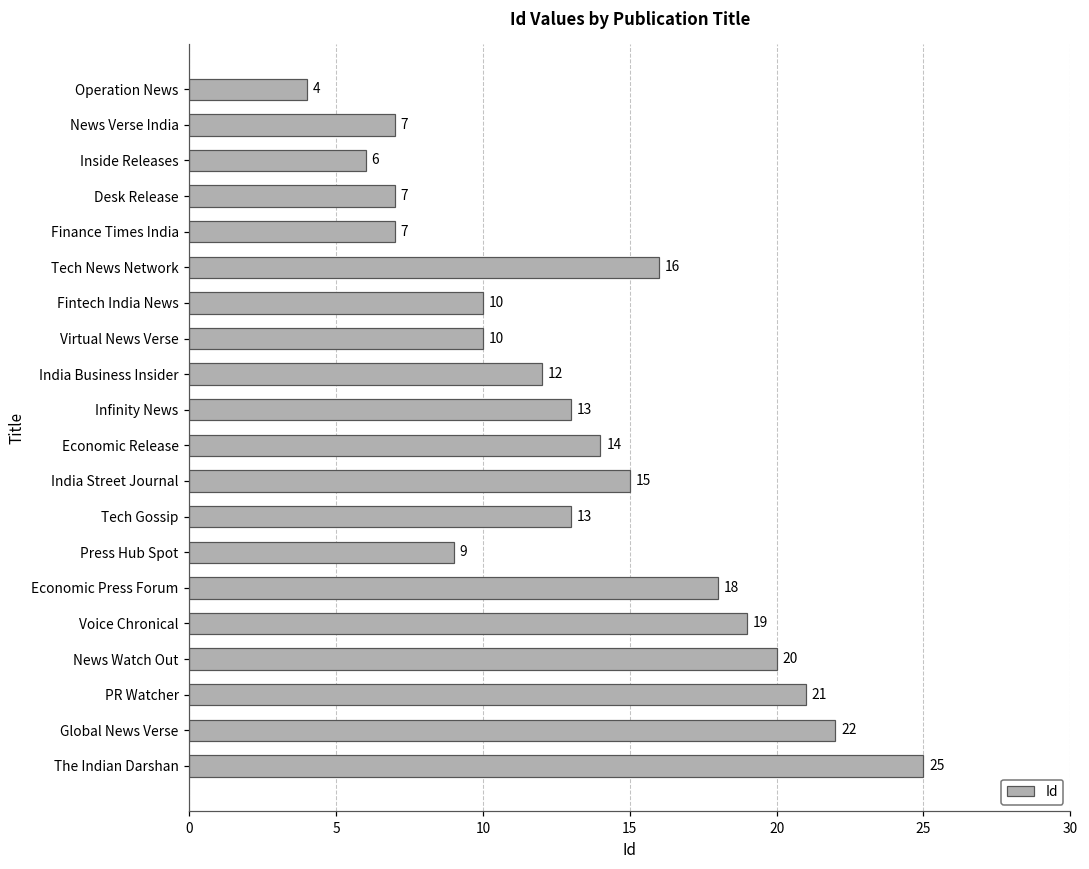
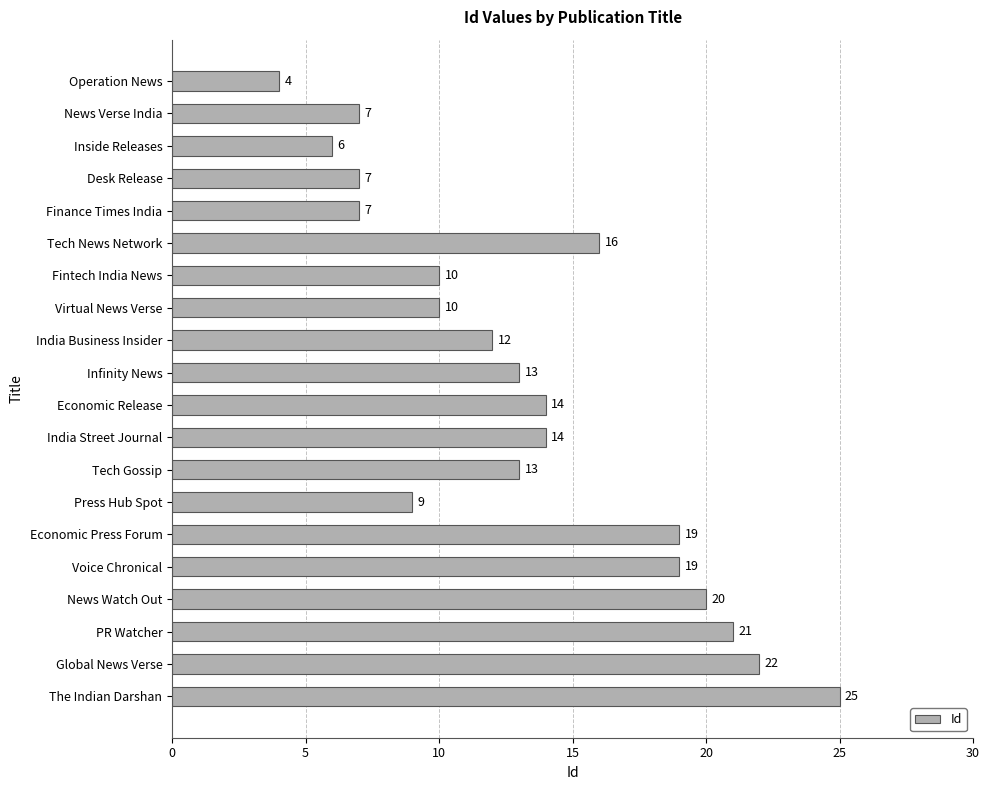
India Street Journal: 15 -> 14
Economic Press Forum: 18 -> 19
